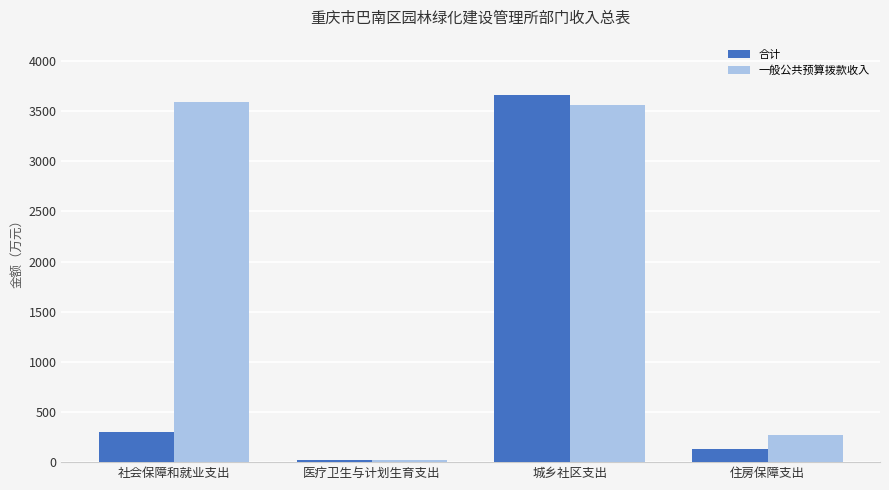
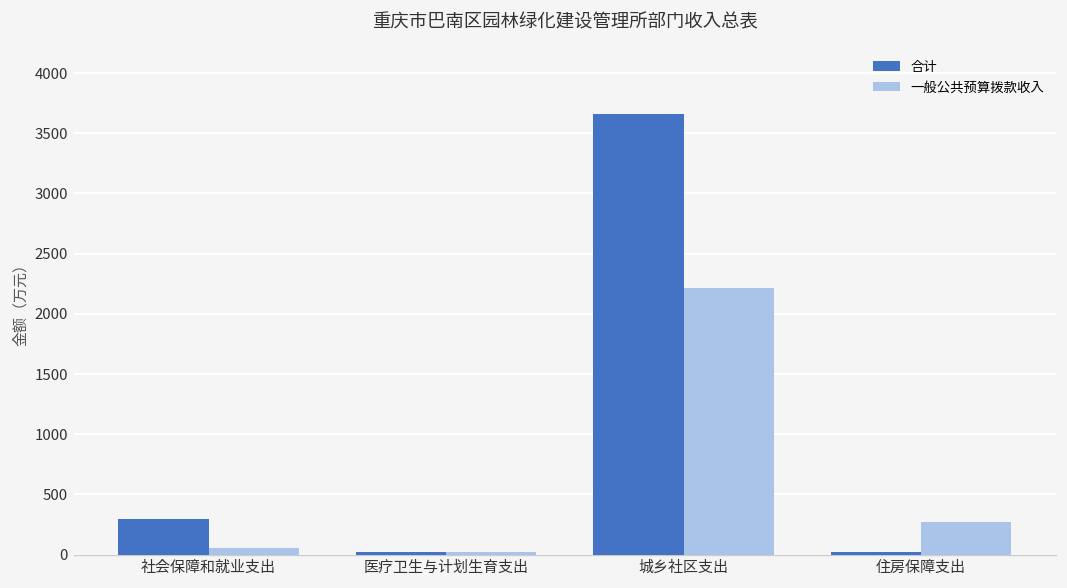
一般公共预算拨款收入, 社会保障和就业支出: 3590 -> 50
一般公共预算拨款收入, 城乡社区支出: 3560 -> 2220
合计, 住房保障支出: 130 -> 20
